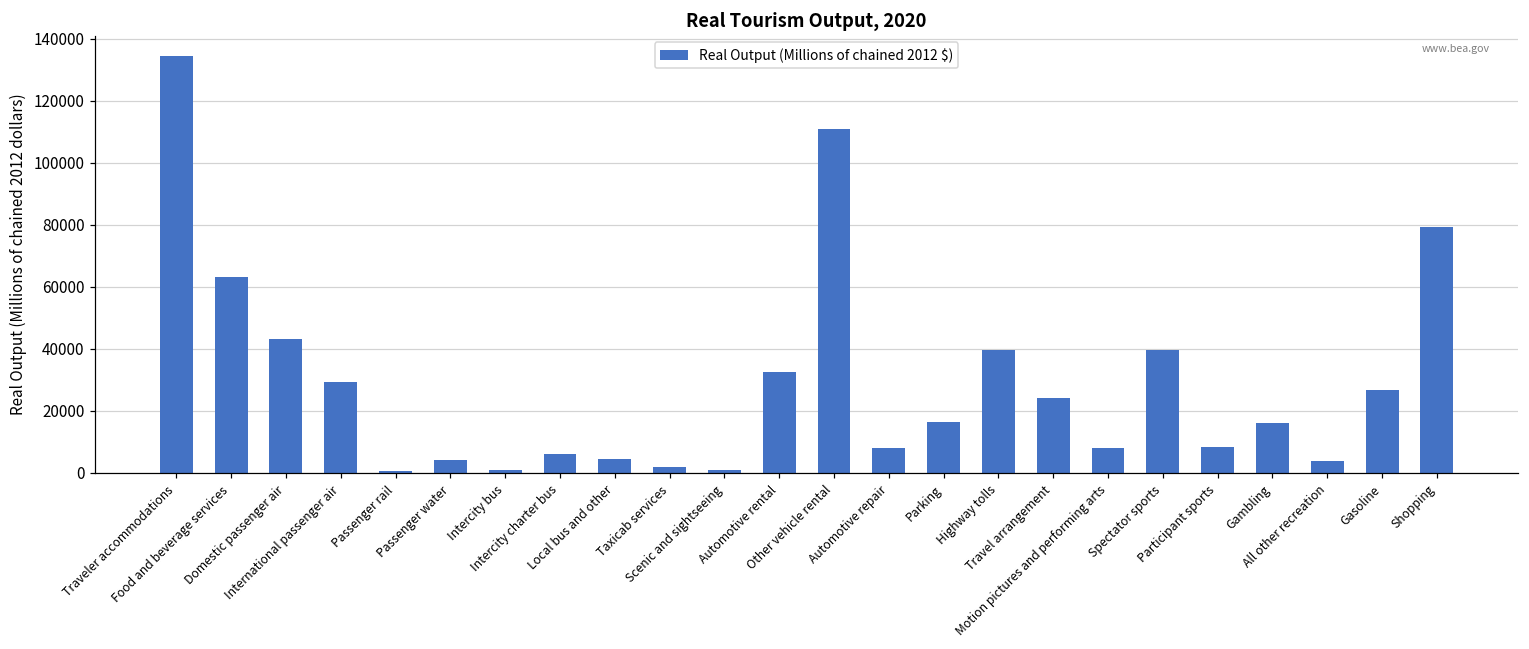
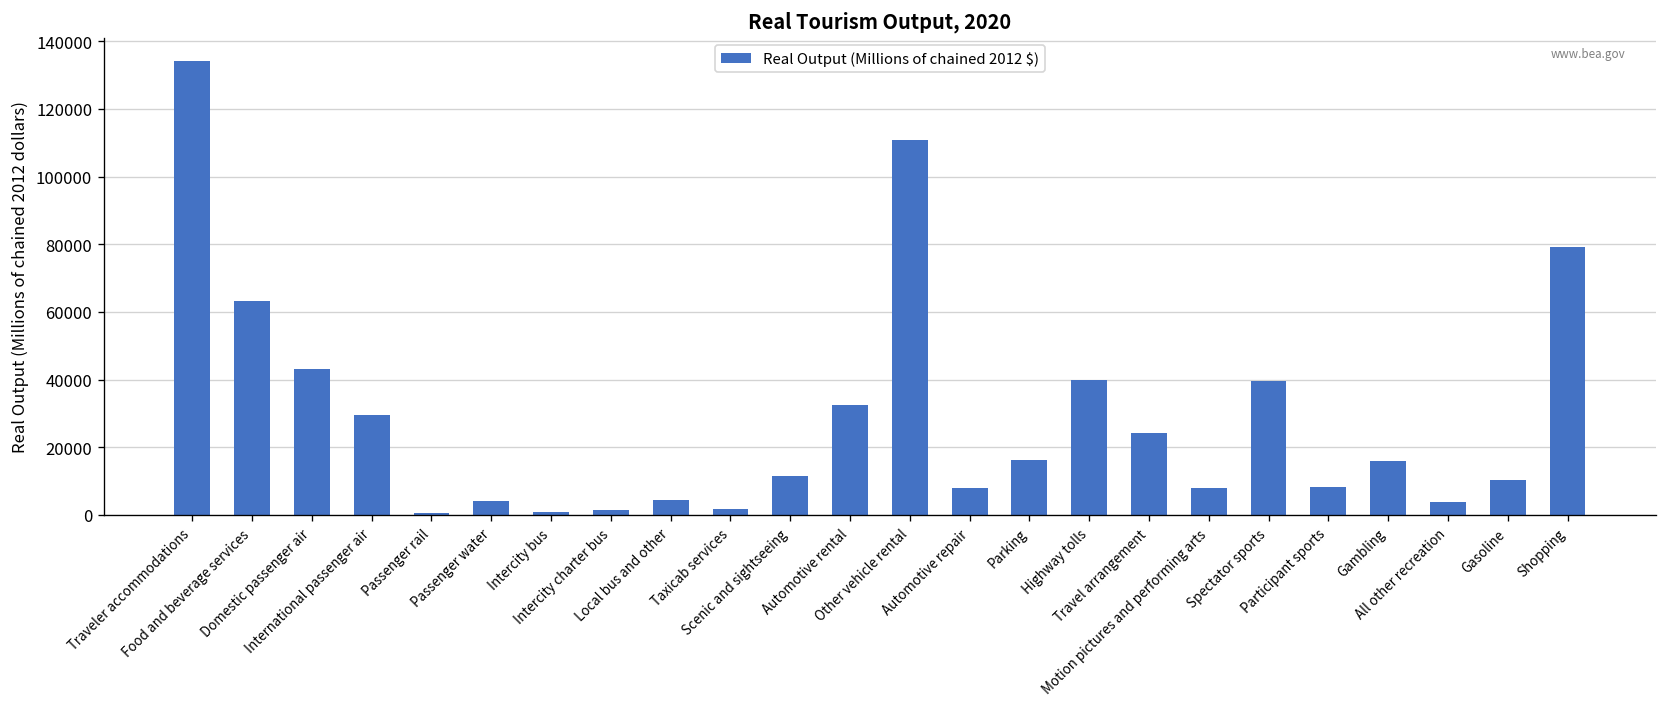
Intercity charter bus: 6000 -> 1000
Scenic and sightseeing: 1000 -> 12000
Gasoline: 27000 -> 10000
